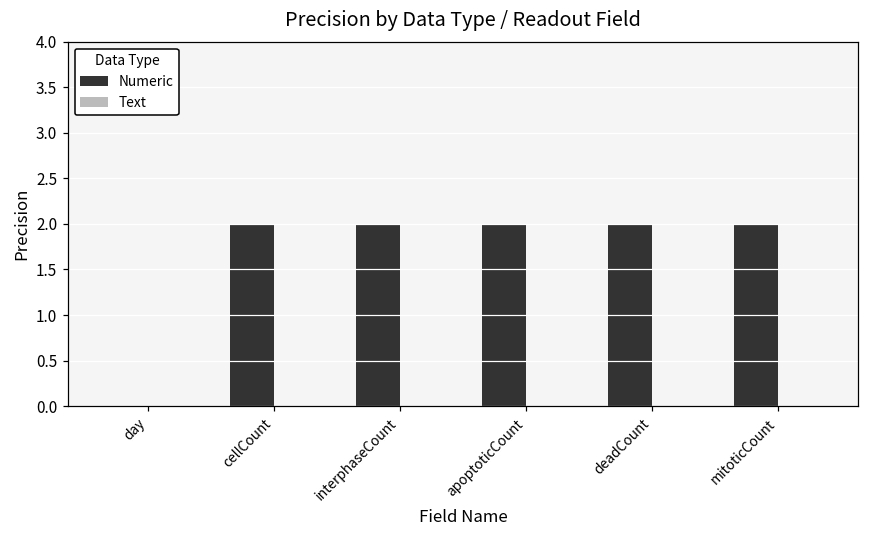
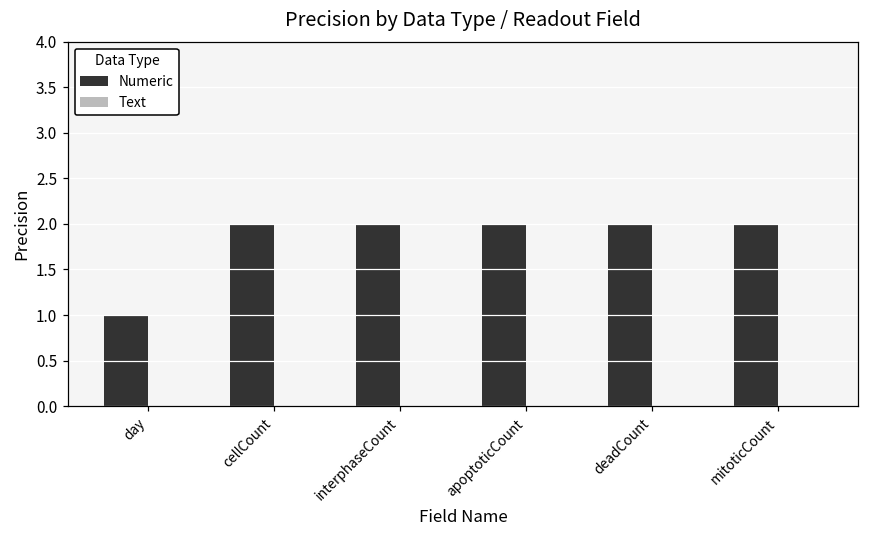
Numeric, day: 0 -> 1
